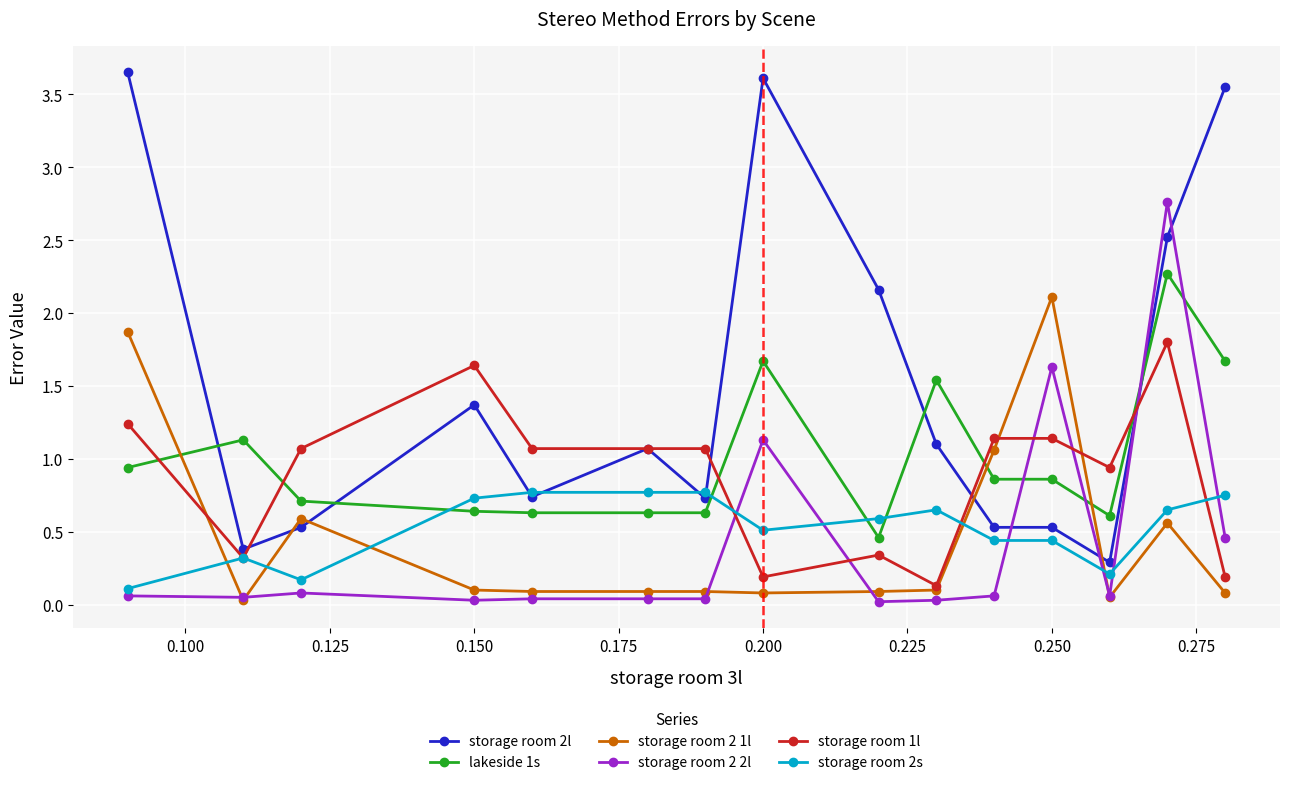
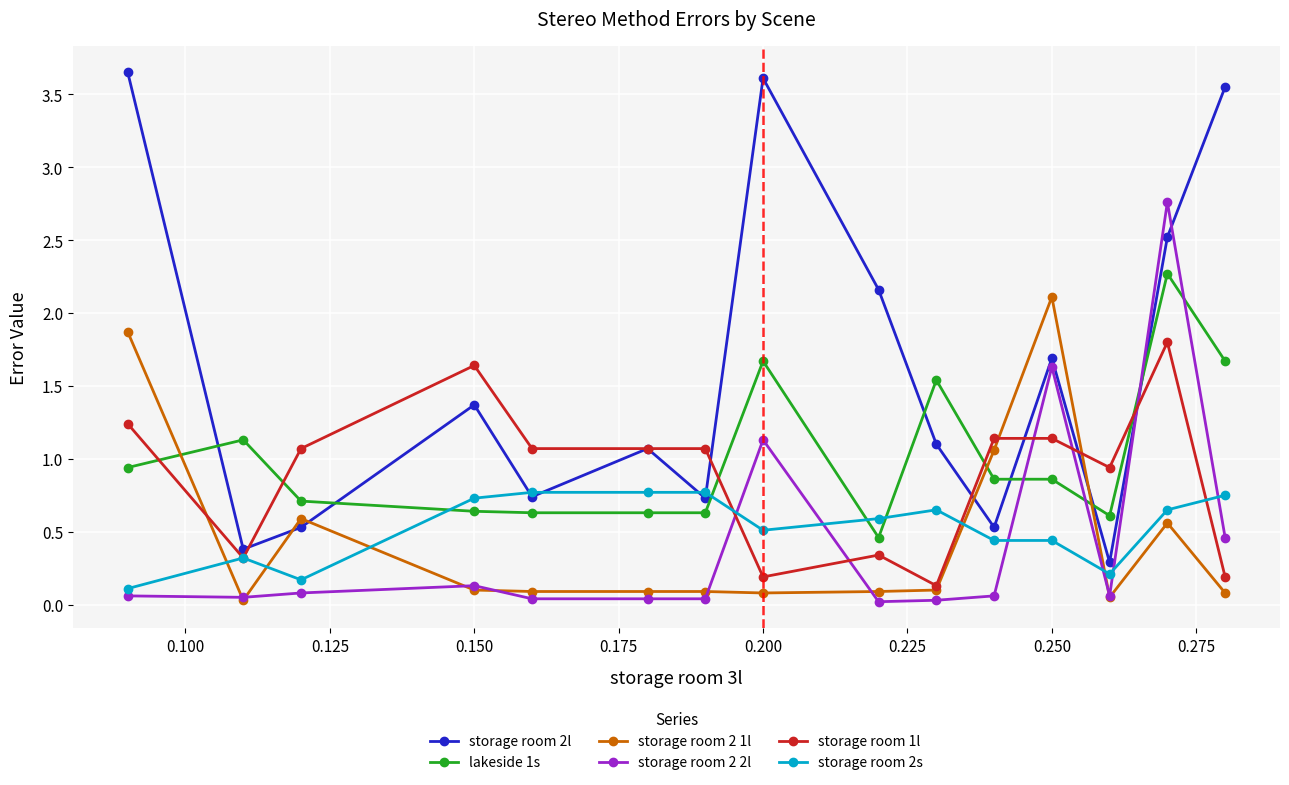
storage room 2 2l, 0.150: 0.03 -> 0.13
storage room 2l, 0.250: 0.53 -> 1.69
